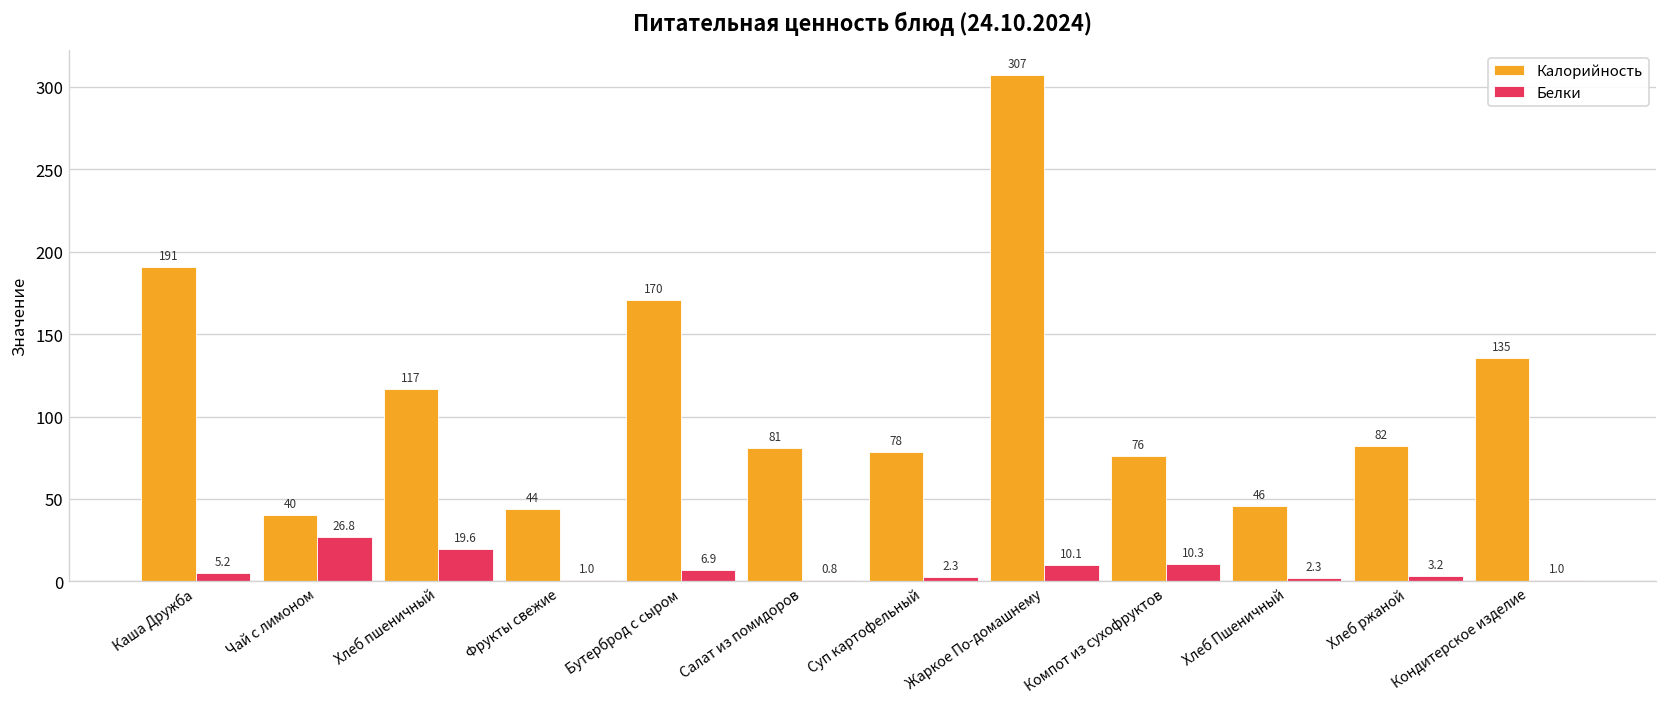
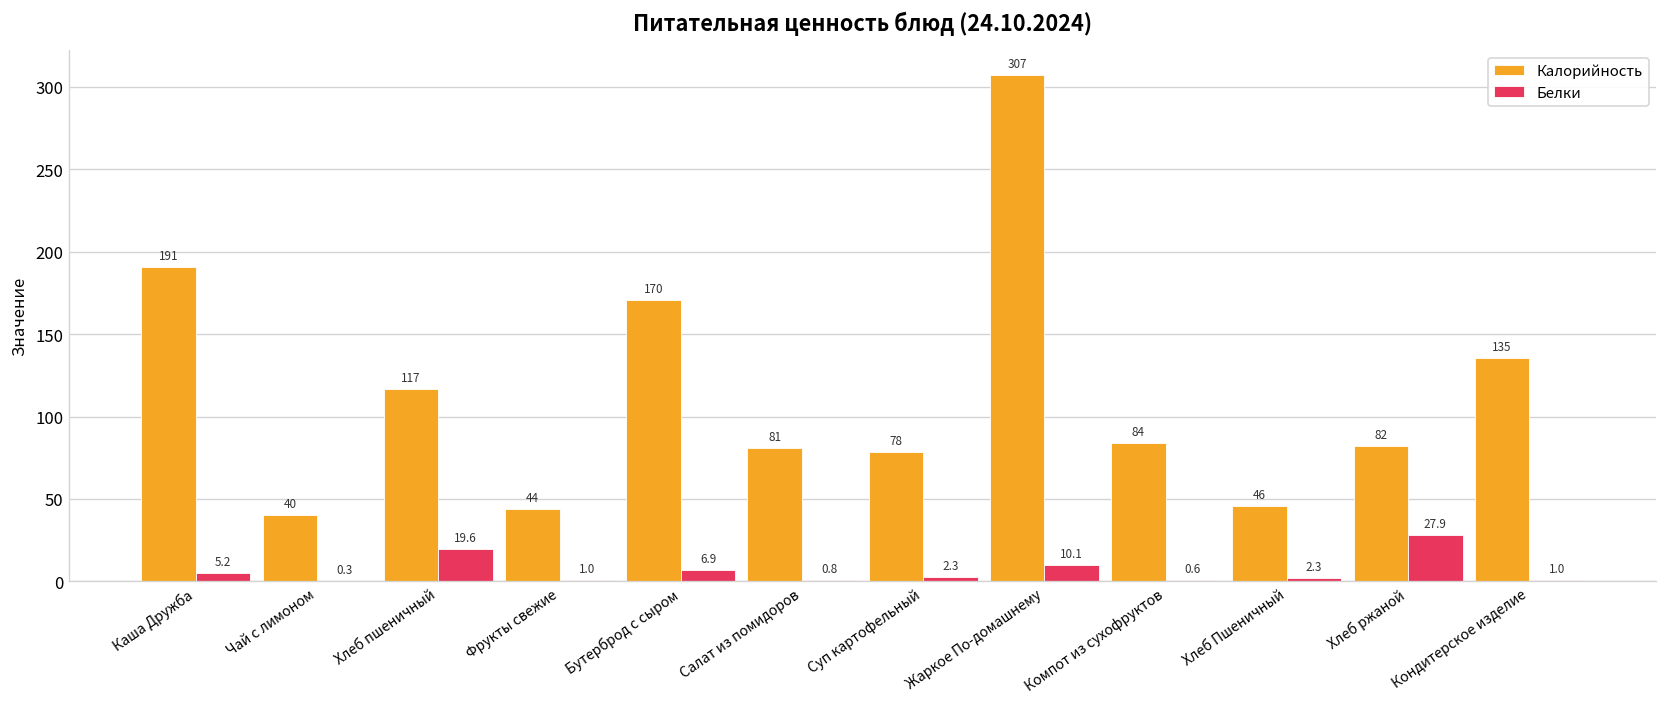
Белки, Чай с лимоном: 26.8 -> 0.3
Калорийность, Компот из сухофруктов: 76 -> 84
Белки, Компот из сухофруктов: 10.3 -> 0.6
Белки, Хлеб ржаной: 3.2 -> 27.9
